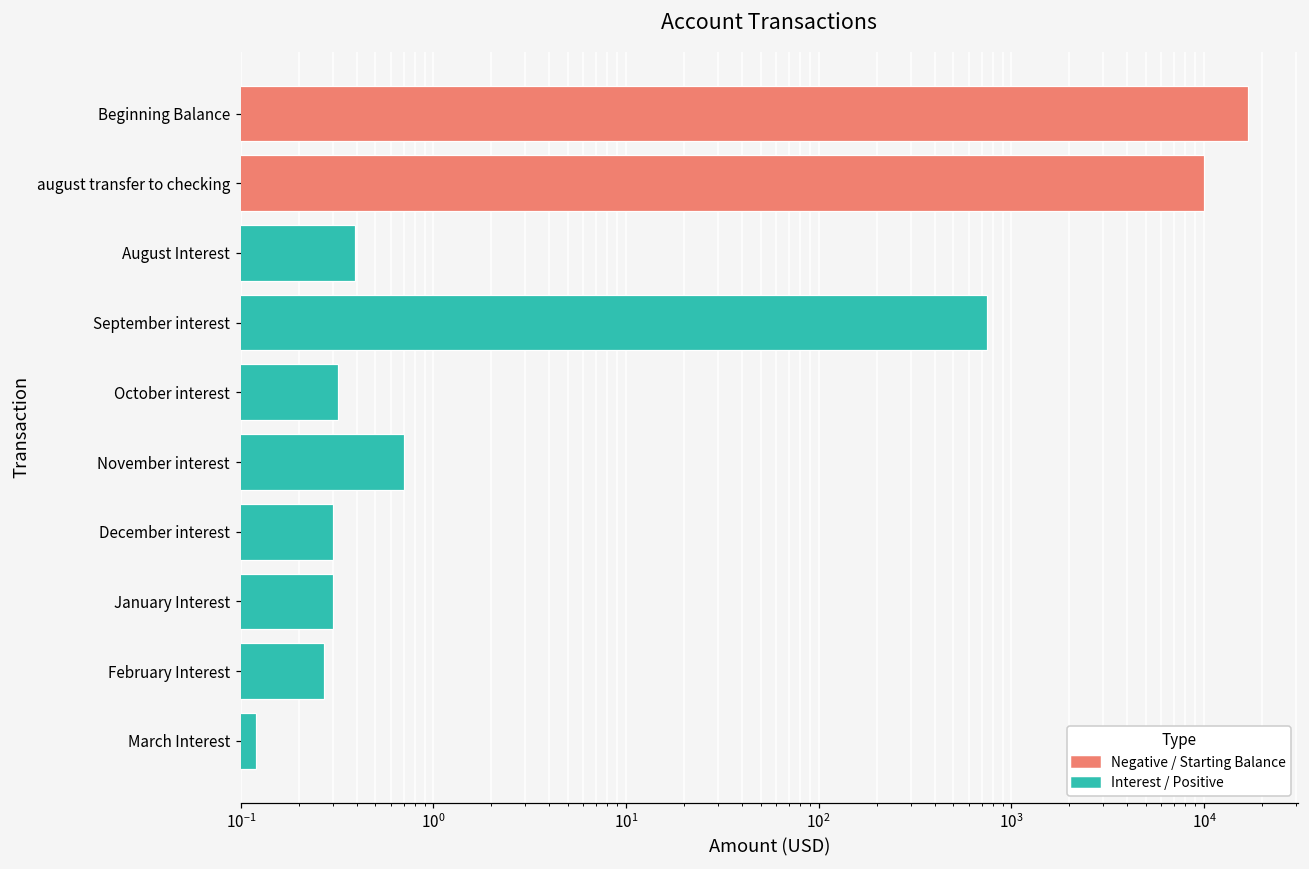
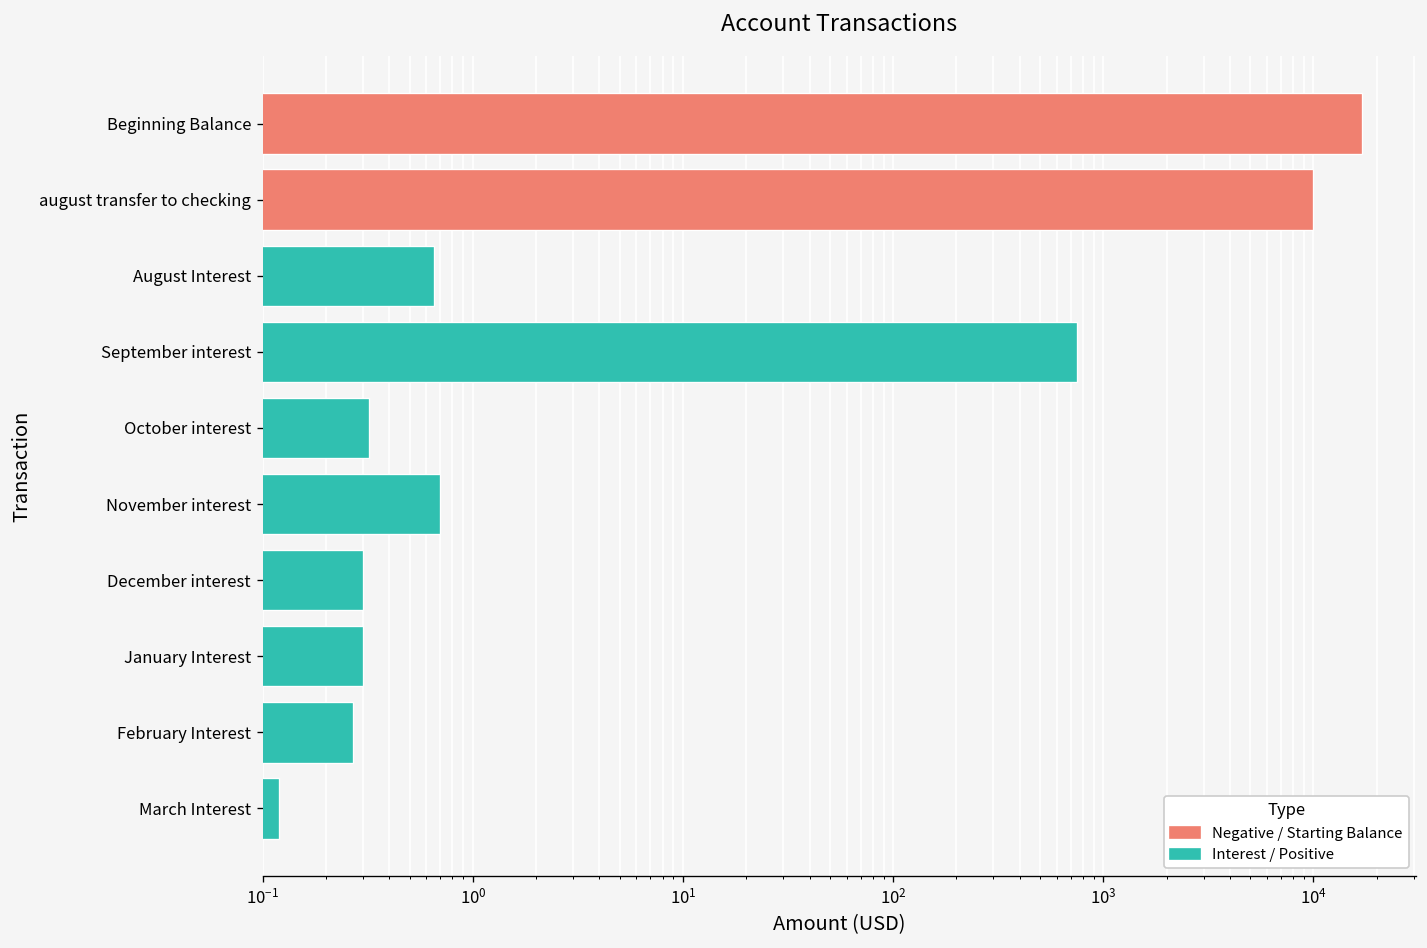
August Interest: 0.39 -> 0.65
